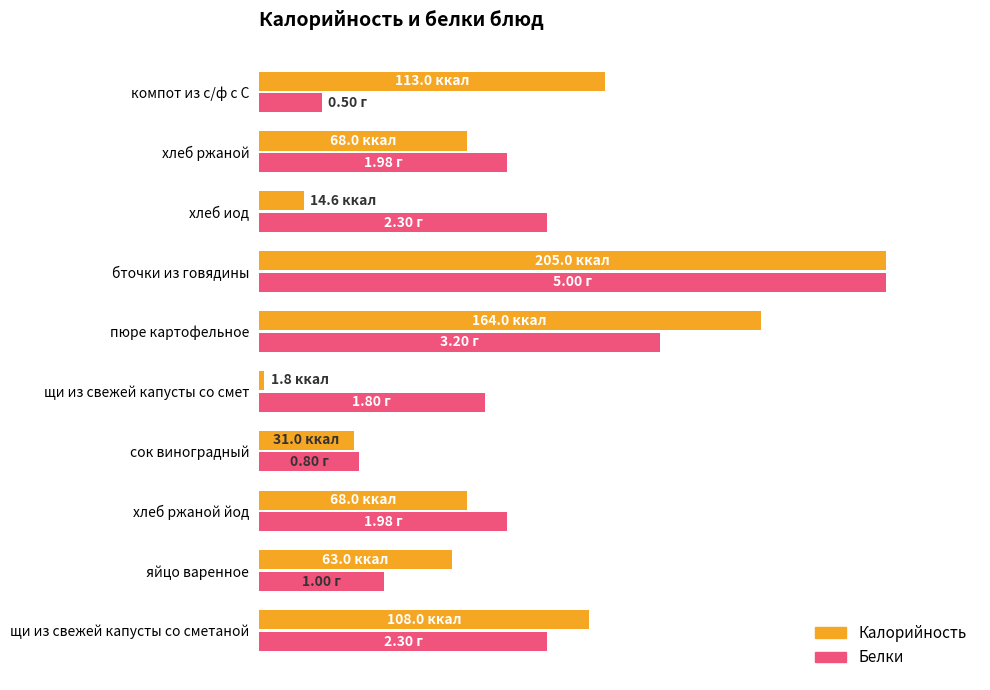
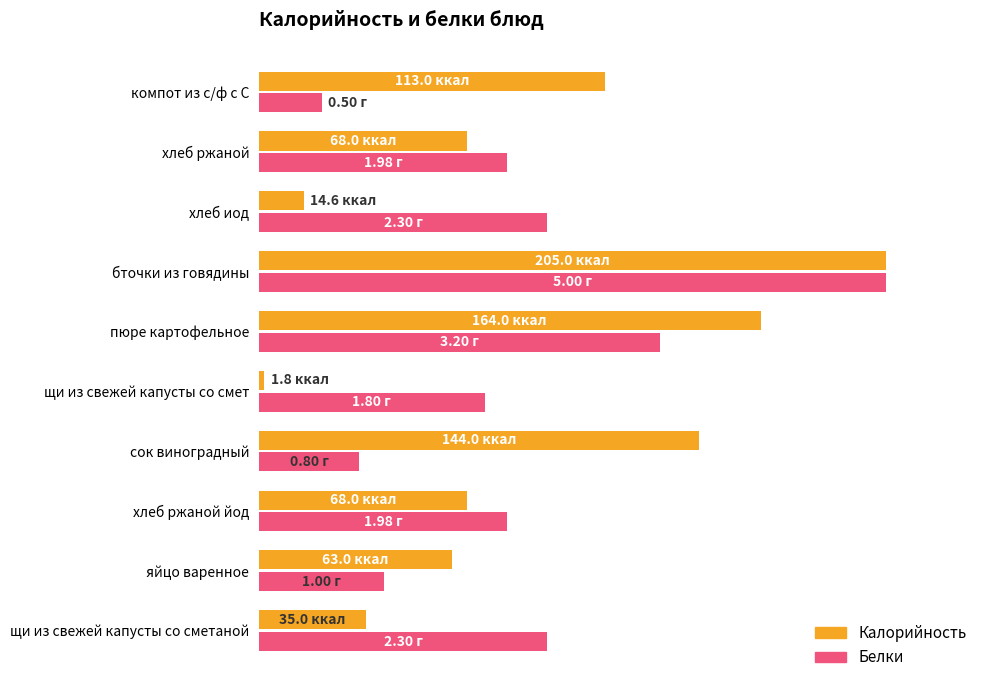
Калорийность, сок виноградный: 31.0 -> 144.0
Калорийность, щи из свежей капусты со сметаной: 108.0 -> 35.0
